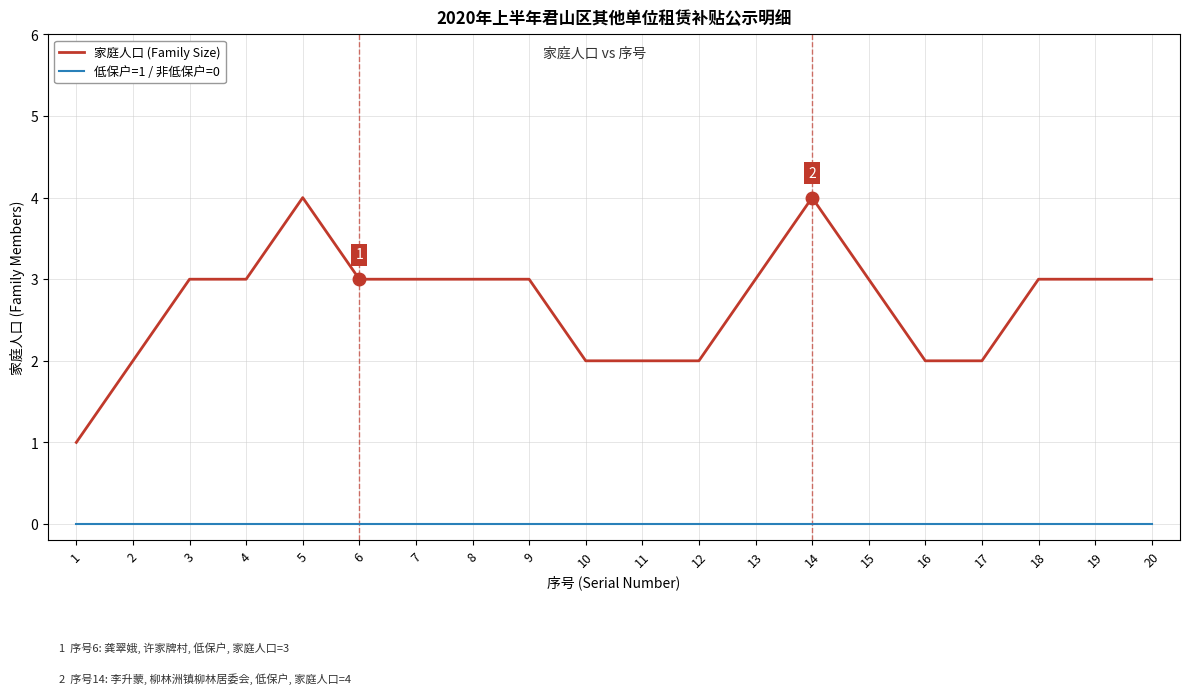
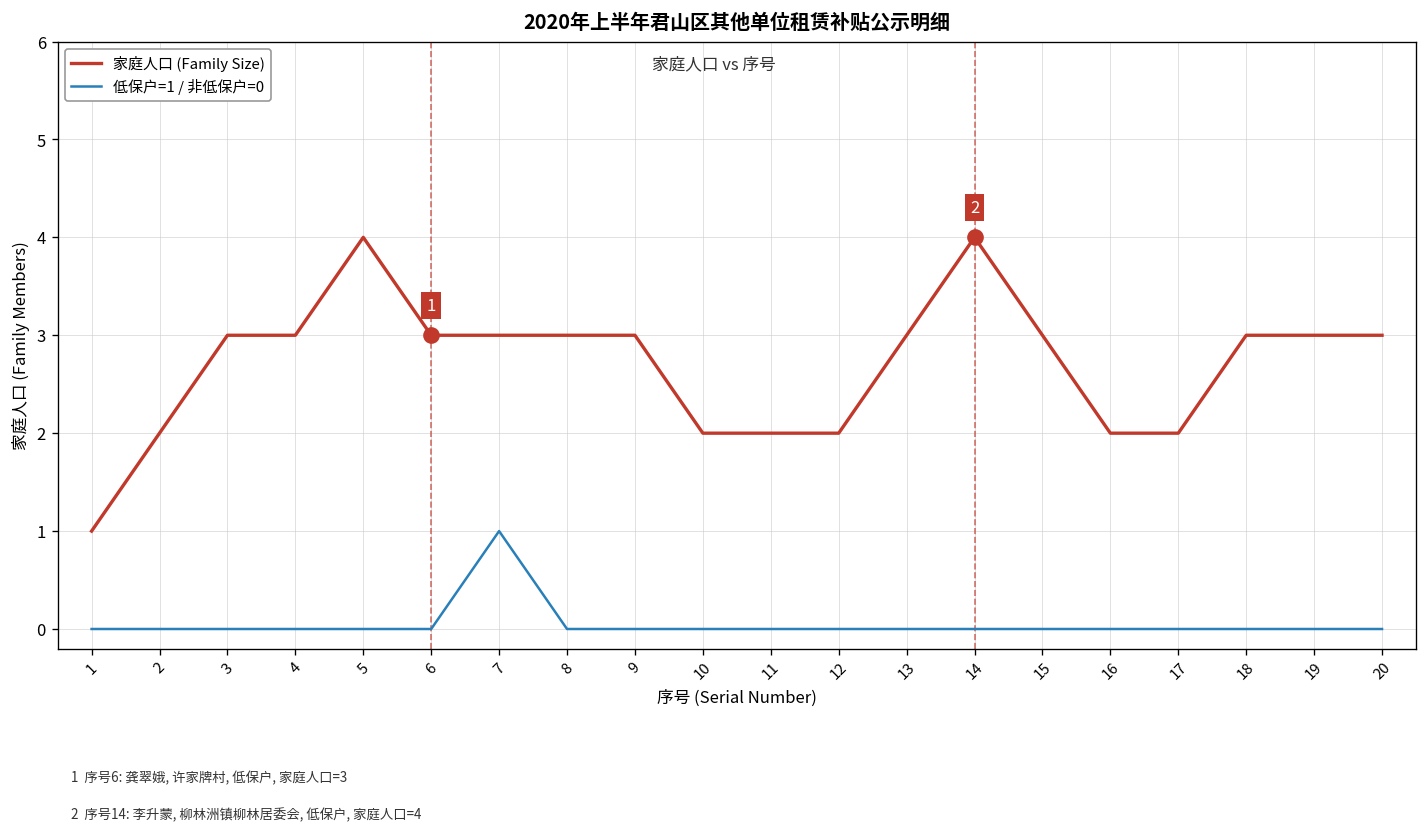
低保户=1 / 非低保户=0, 7: 0 -> 1
